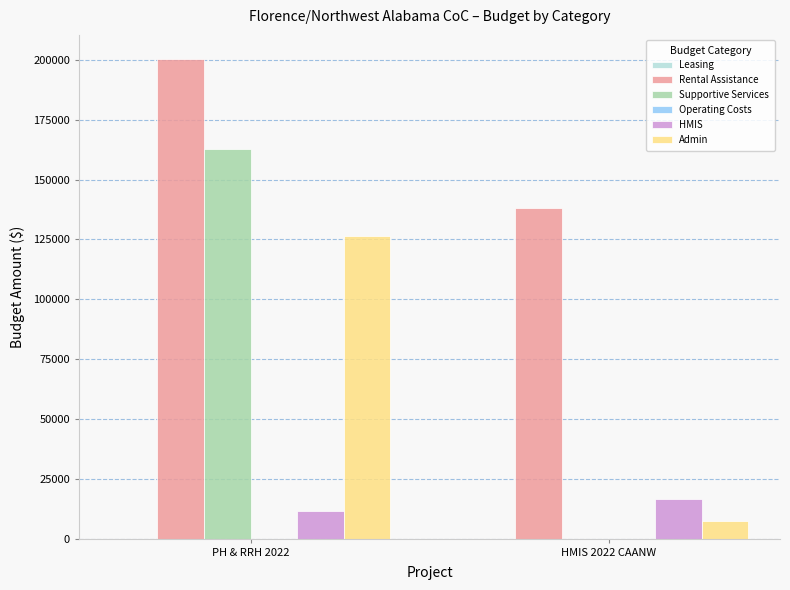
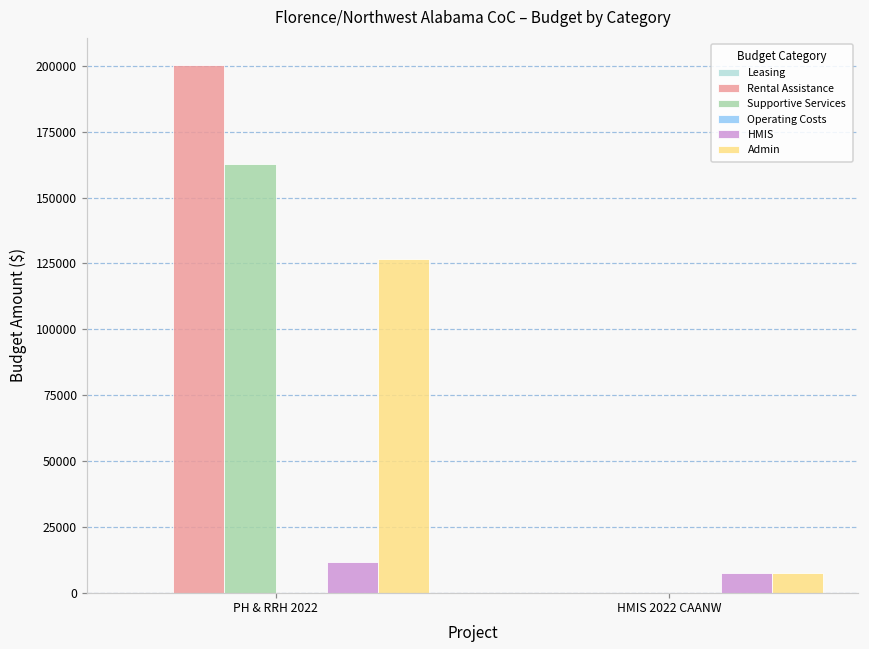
Rental Assistance, HMIS 2022 CAANW: 138000 -> 0
HMIS, HMIS 2022 CAANW: 17000 -> 7000
